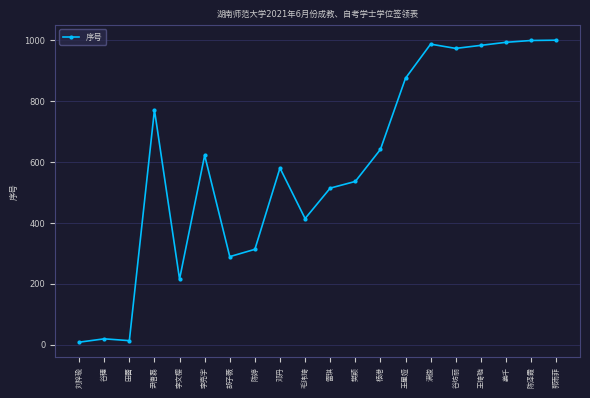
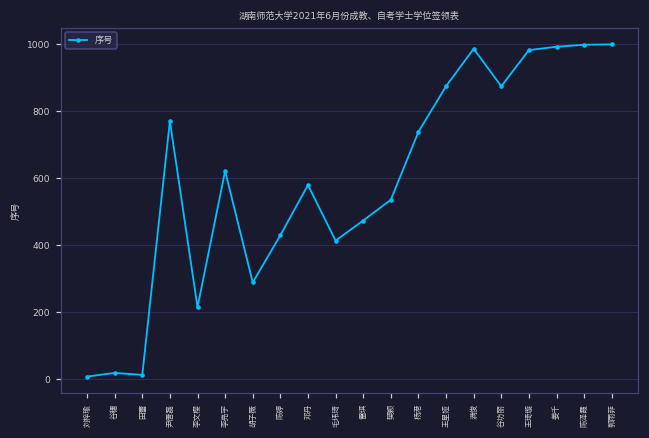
陈婷: 310 -> 430
雷琪: 510 -> 470
杨港: 640 -> 740
谷坊丽: 970 -> 880
